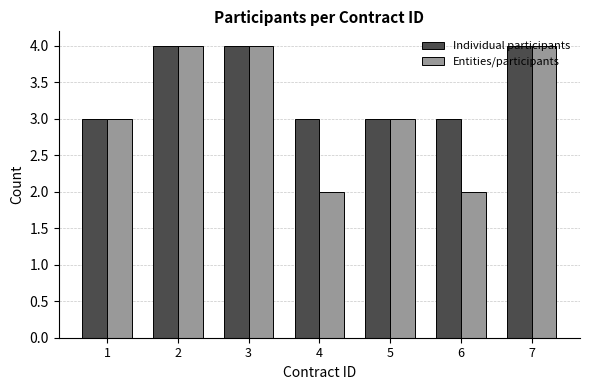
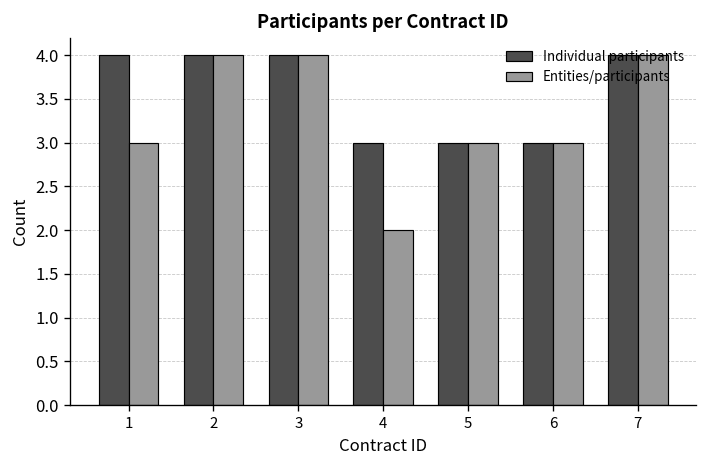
Individual participants, 1: 3 -> 4
Entities/participants, 6: 2 -> 3
